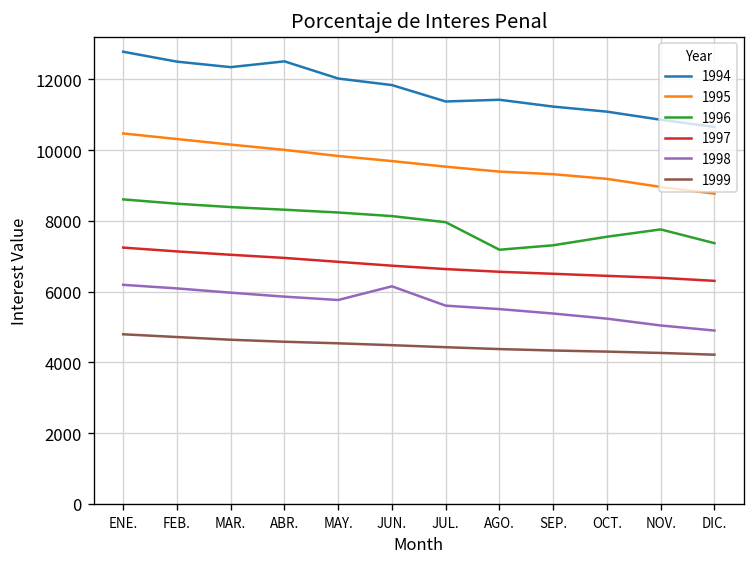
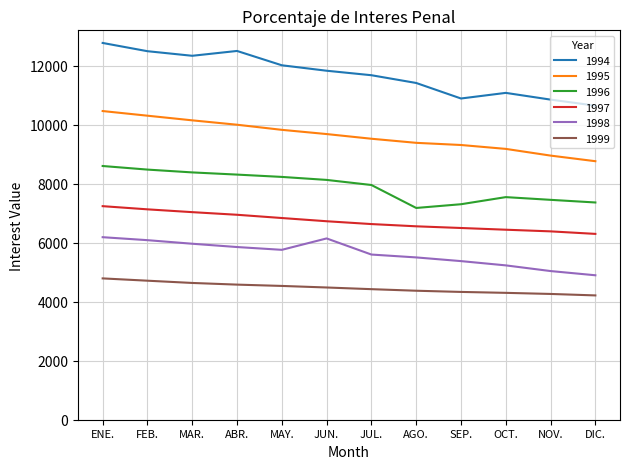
1994, JUL.: 11400 -> 11700
1994, SEP.: 11200 -> 10900
1996, NOV.: 7800 -> 7500
